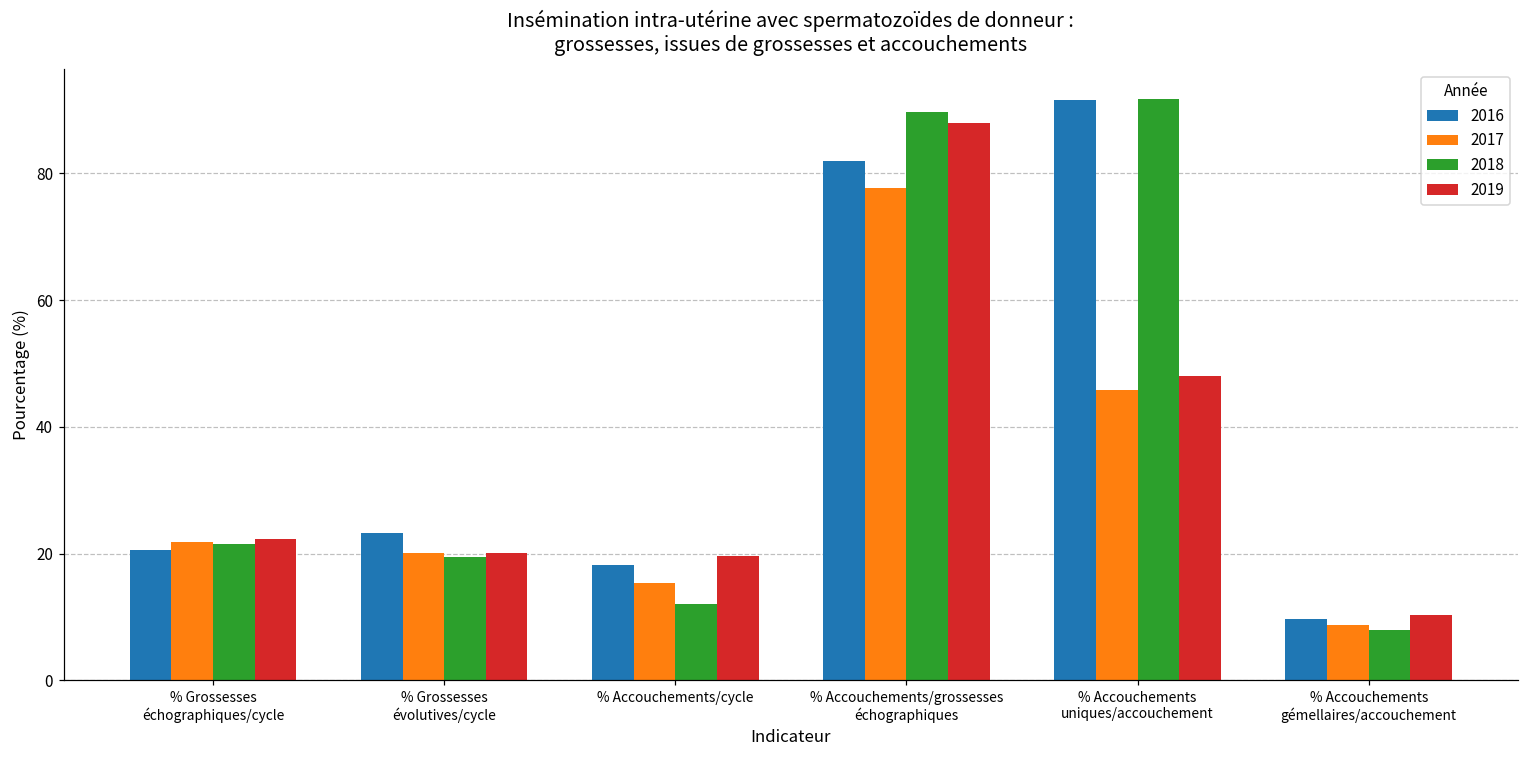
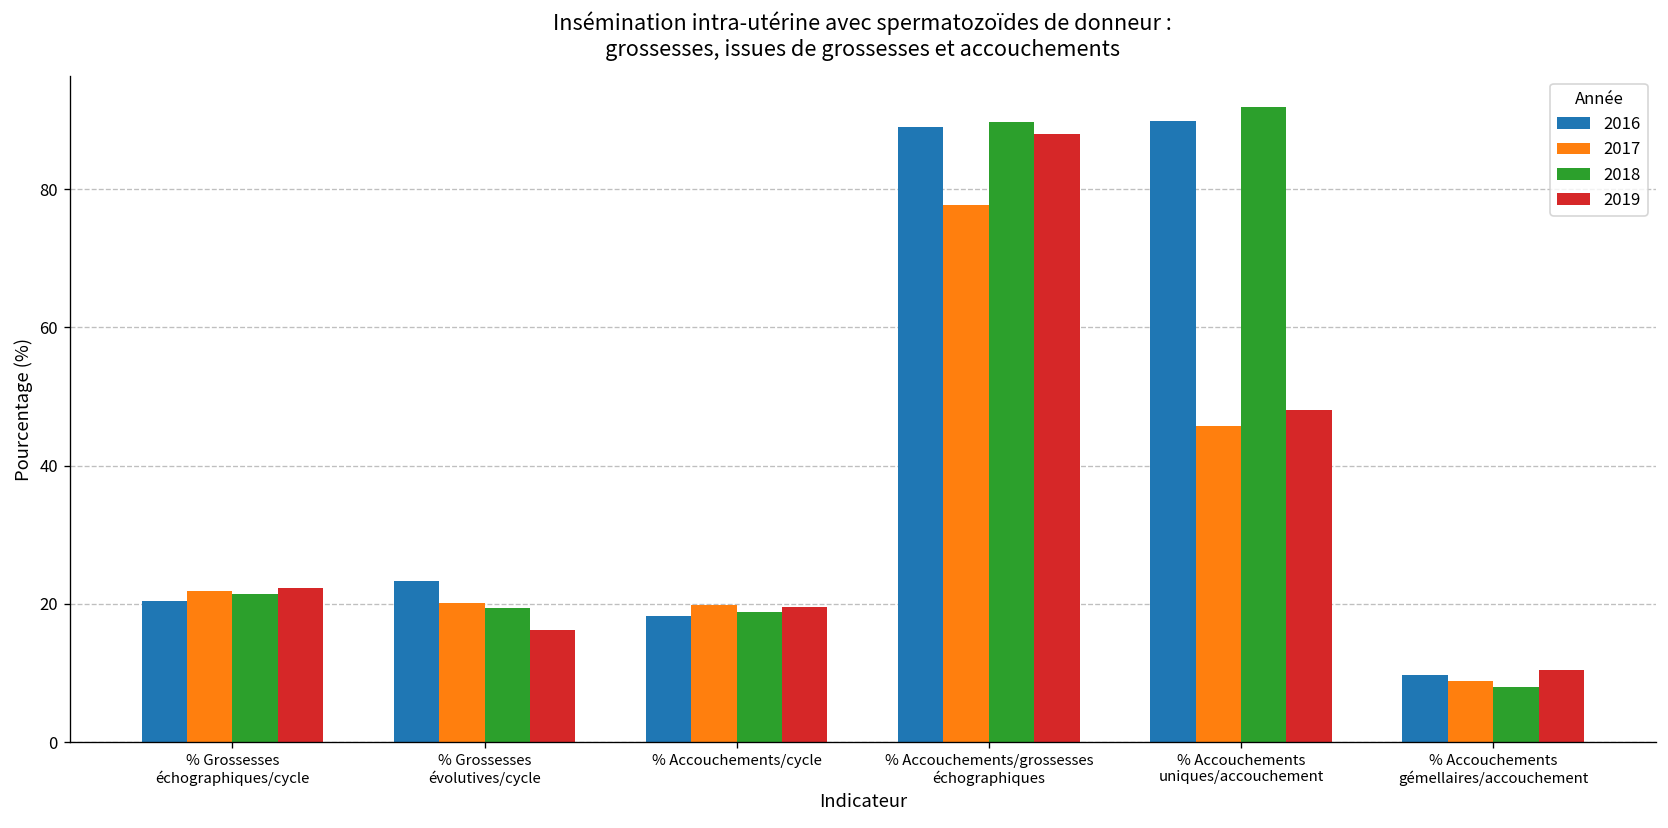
2019, % Grossesses évolutives/cycle: 20 -> 16
2017, % Accouchements/cycle: 15 -> 20
2018, % Accouchements/cycle: 12 -> 19
2016, % Accouchements/grossesses échographiques: 82 -> 89
2016, % Accouchements uniques/accouchement: 92 -> 90
